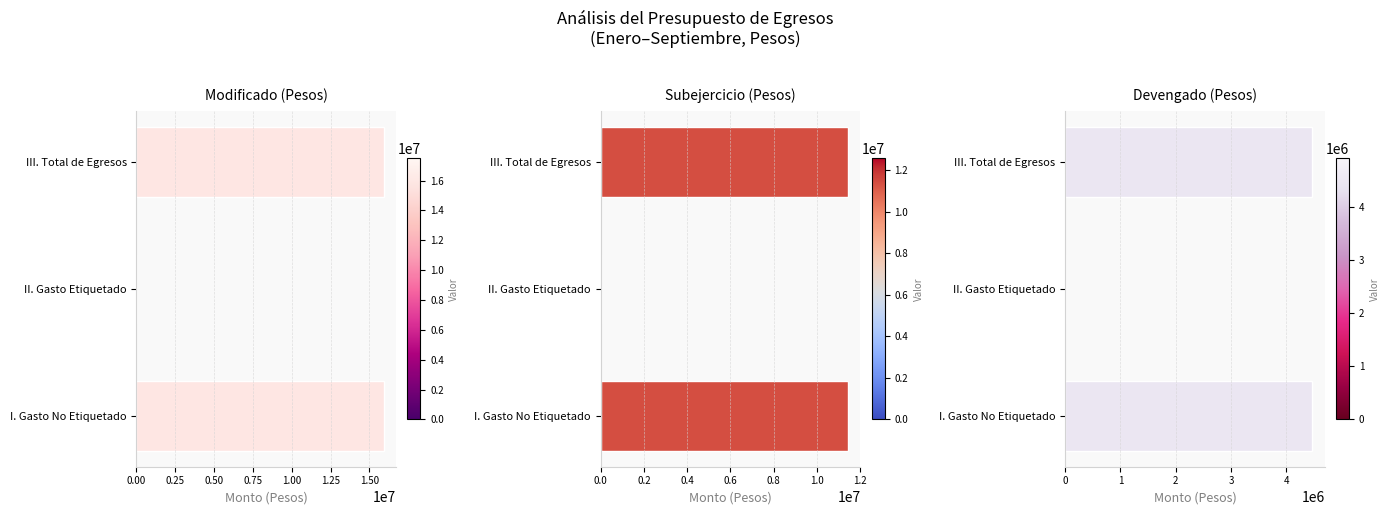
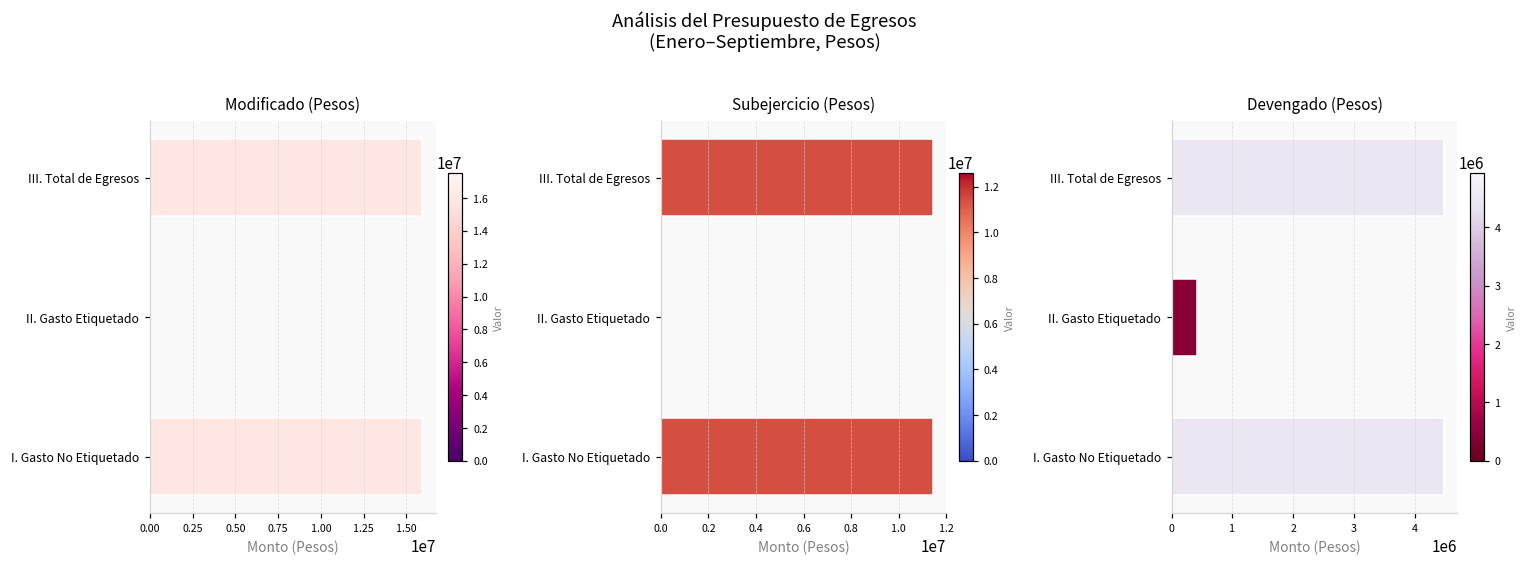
Devengado (Pesos), II. Gasto Etiquetado: 0 -> 400000
